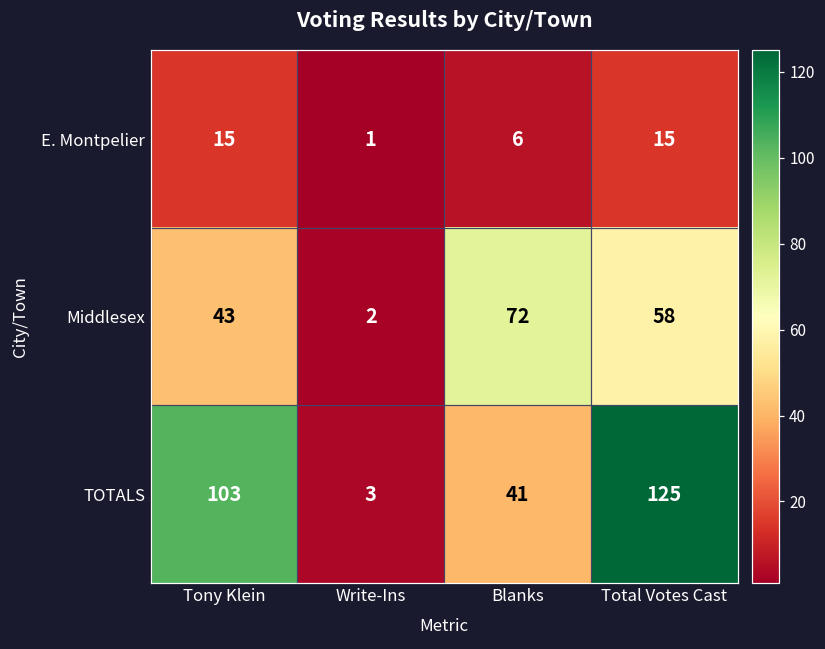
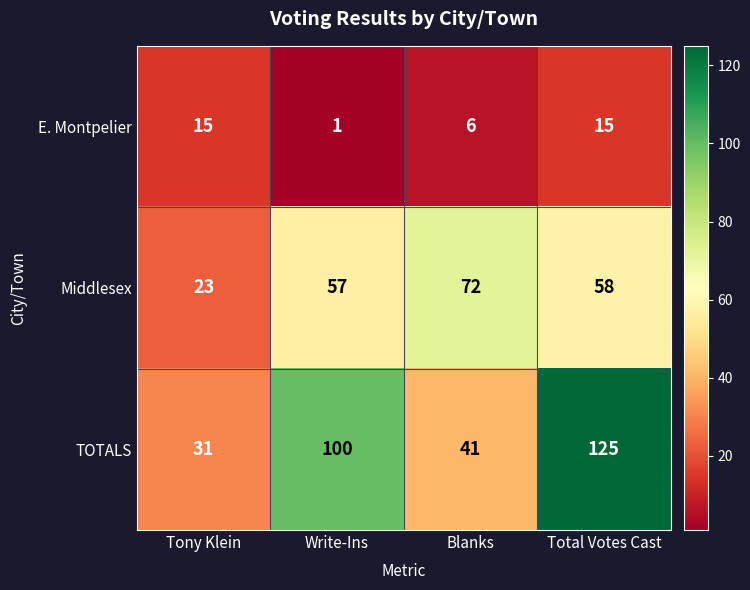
Middlesex, Tony Klein: 43 -> 23
Middlesex, Write-Ins: 2 -> 57
TOTALS, Tony Klein: 103 -> 31
TOTALS, Write-Ins: 3 -> 100
